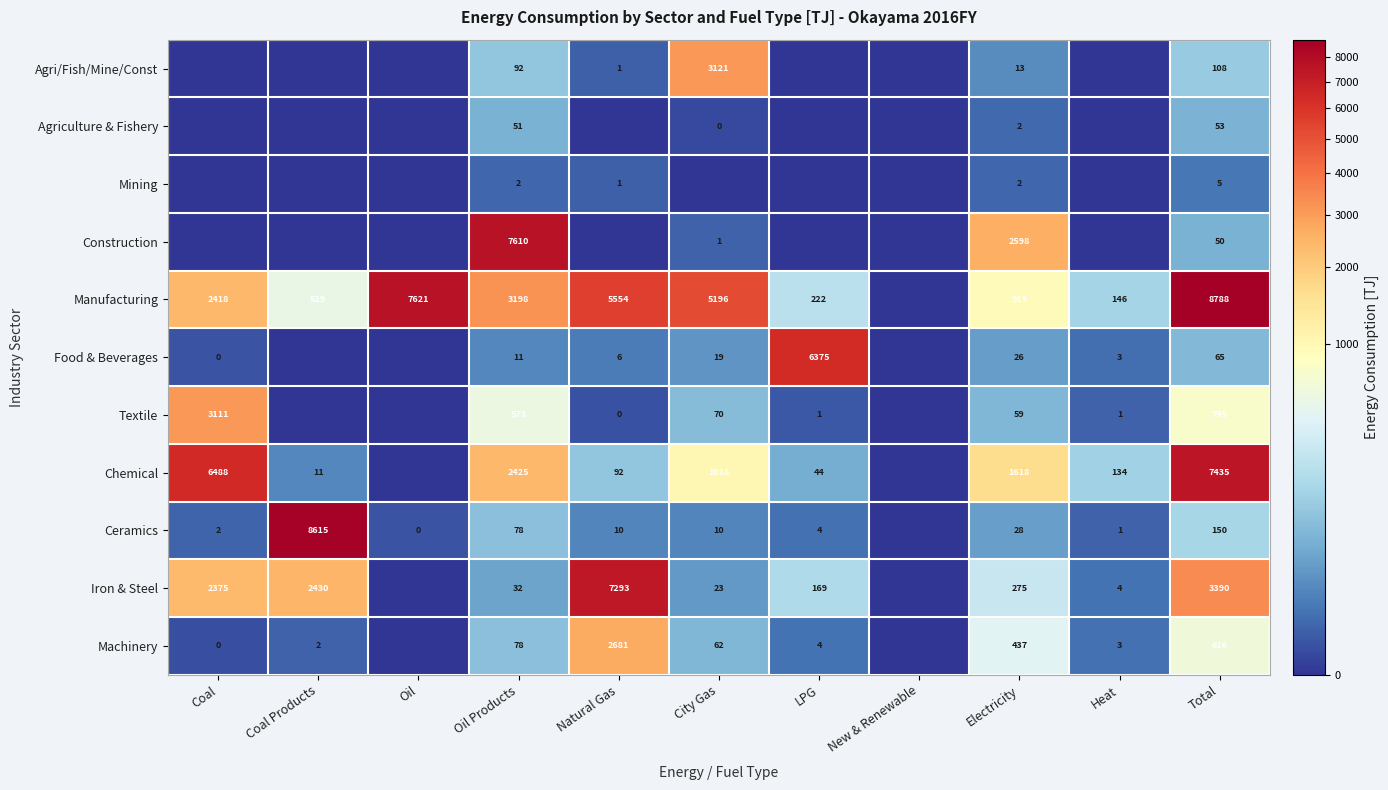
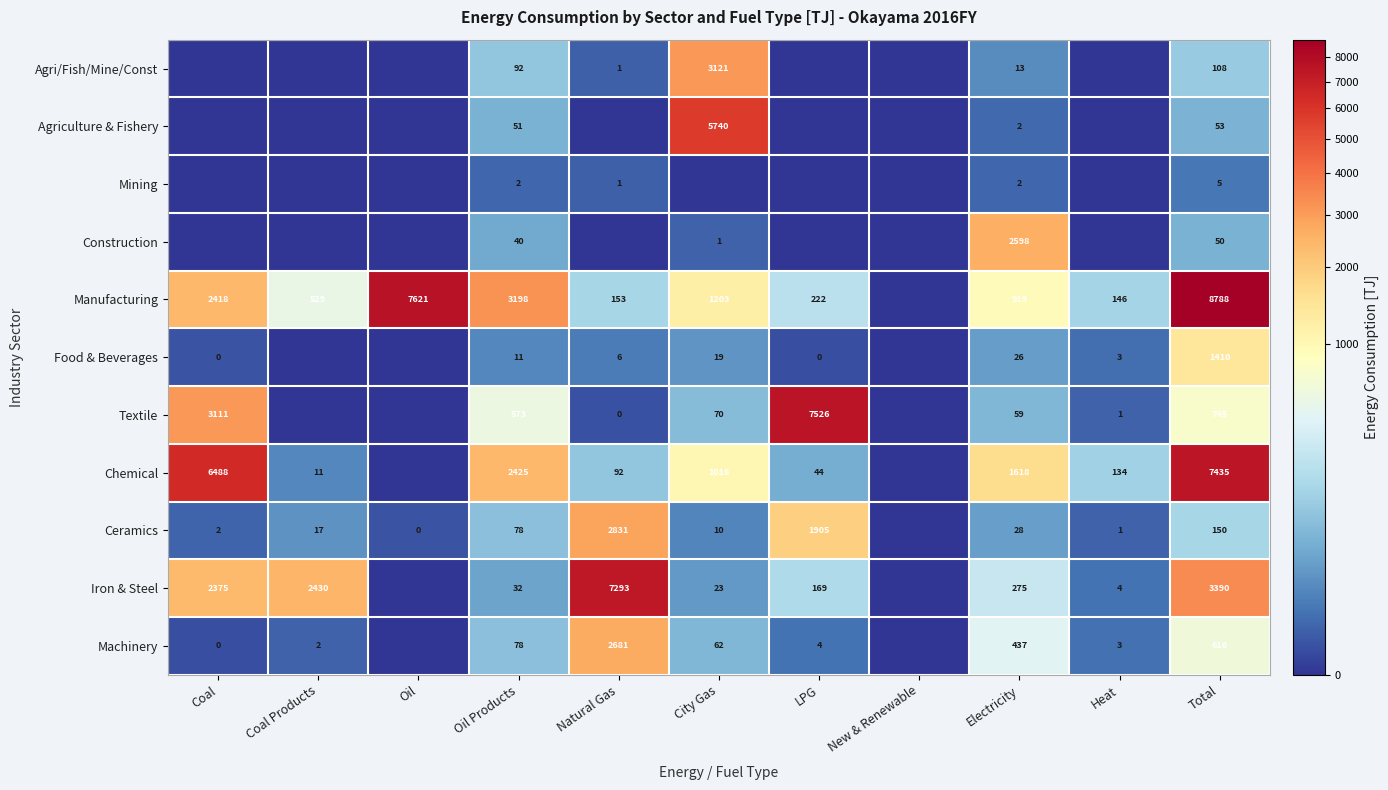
Agriculture & Fishery, City Gas: 0 -> 5740
Construction, Oil Products: 7610 -> 40
Manufacturing, Natural Gas: 5554 -> 153
Manufacturing, City Gas: 5196 -> 1203
Food & Beverages, LPG: 6375 -> 0
Food & Beverages, Total: 65 -> 1410
Textile, LPG: 1 -> 7526
Ceramics, Coal Products: 8615 -> 17
Ceramics, Natural Gas: 10 -> 2831
Ceramics, LPG: 4 -> 1905
